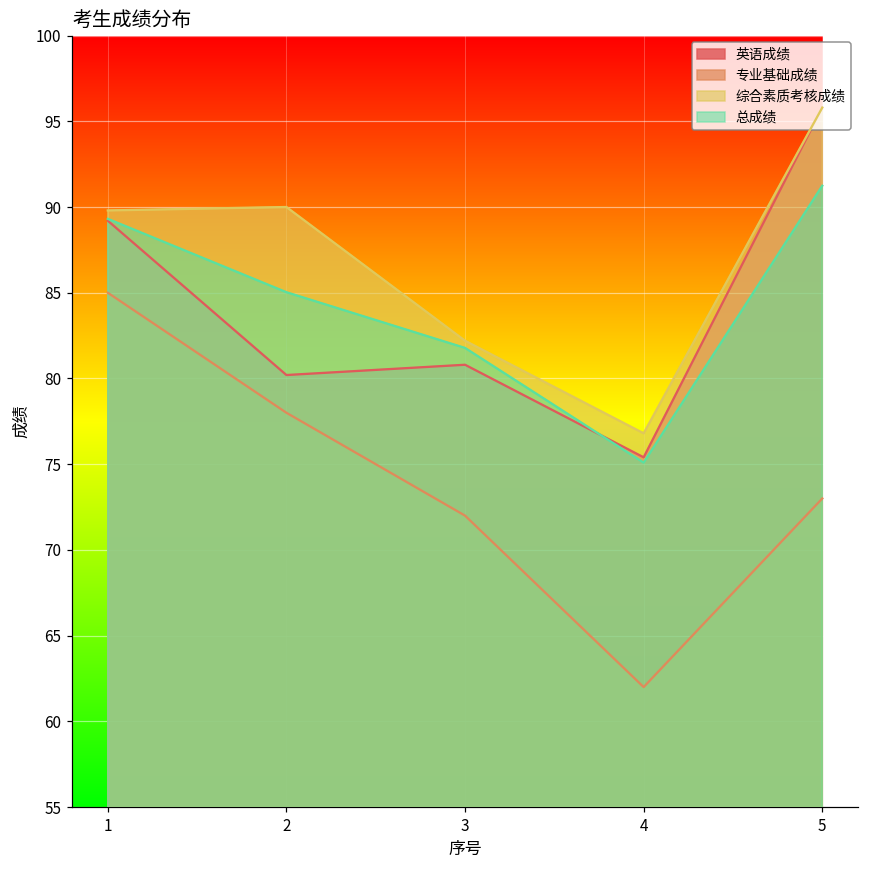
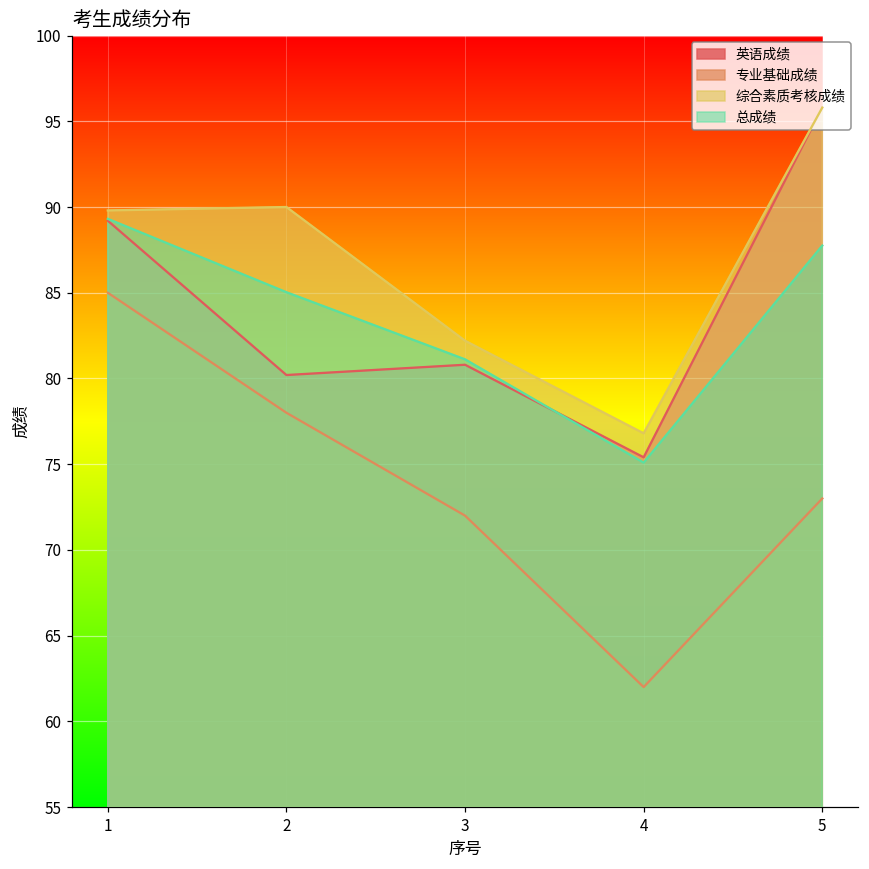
总成绩, 3: 81.8 -> 81.1
总成绩, 5: 91.2 -> 87.8
